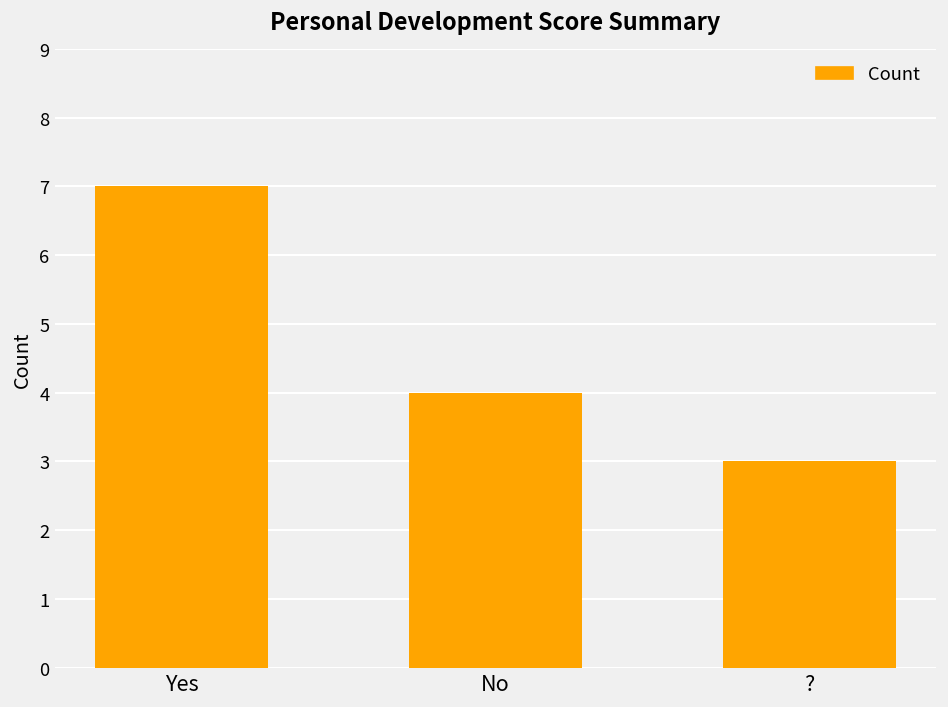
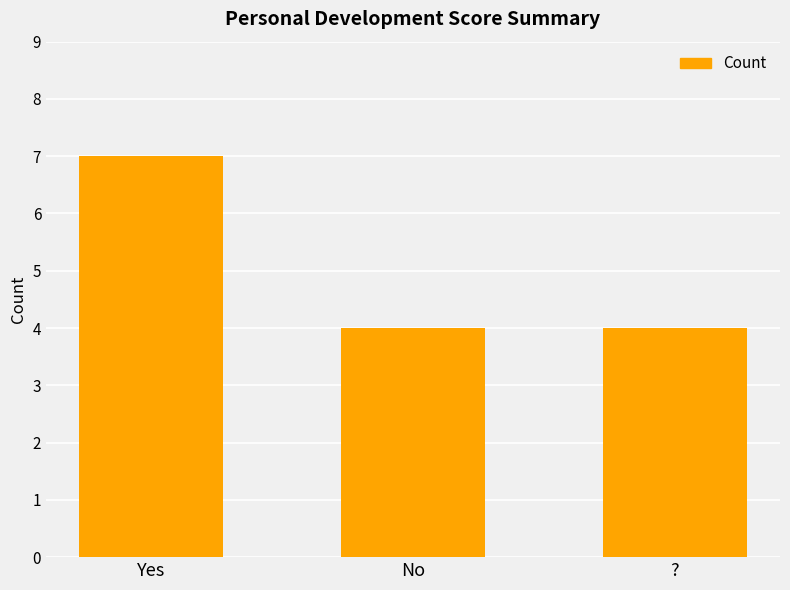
?: 3 -> 4
